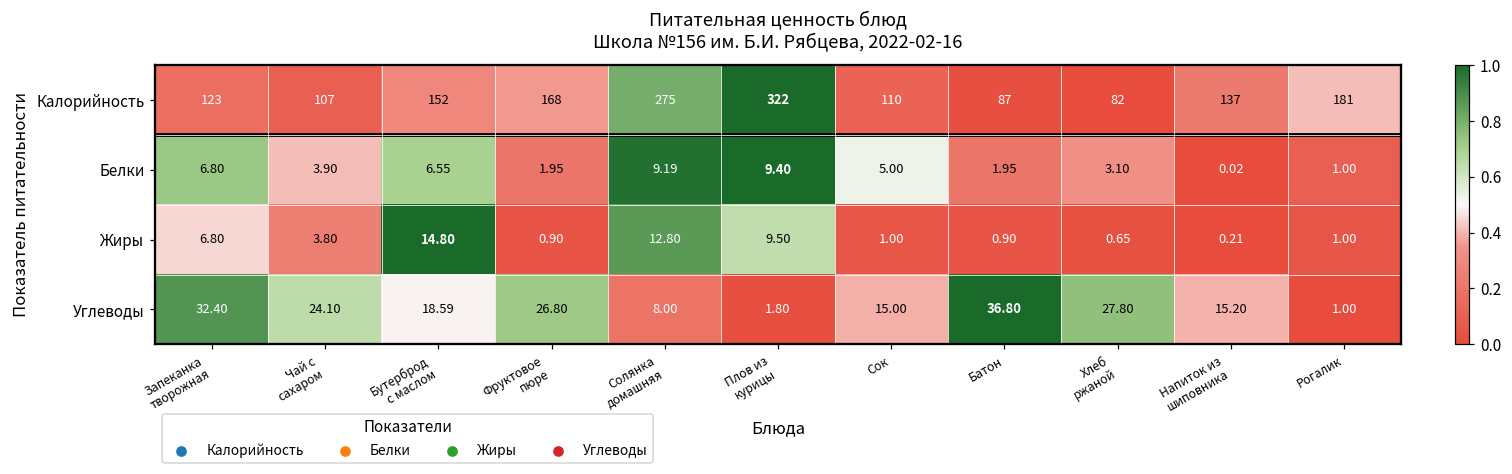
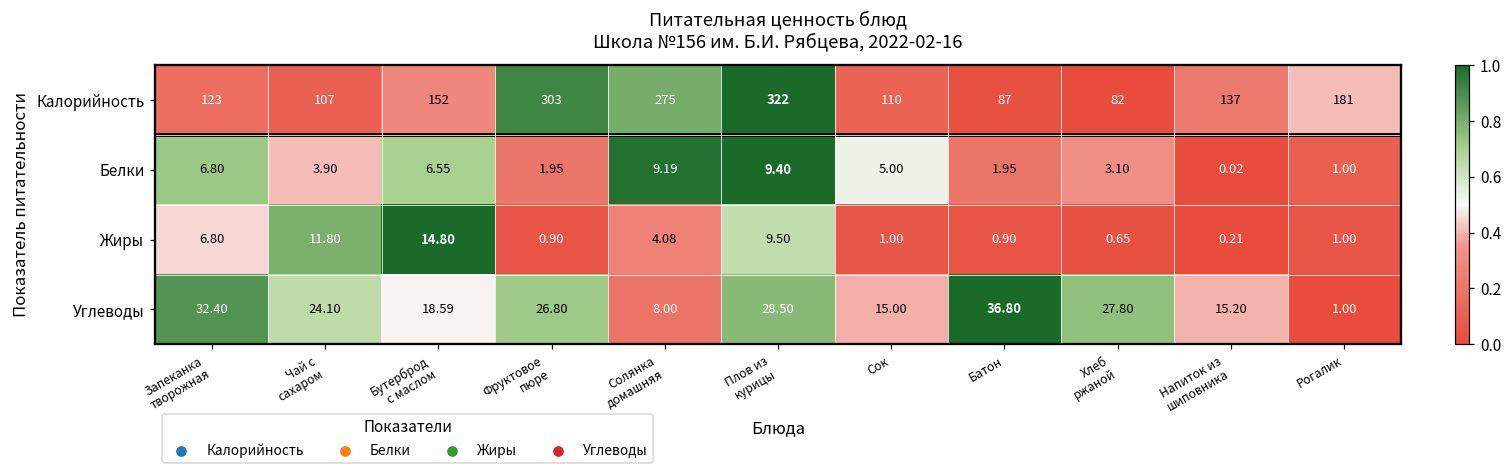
Калорийность, Фруктовое пюре: 168 -> 303
Жиры, Чай с сахаром: 3.80 -> 11.80
Жиры, Солянка домашняя: 12.80 -> 4.08
Углеводы, Плов из курицы: 1.80 -> 28.50
